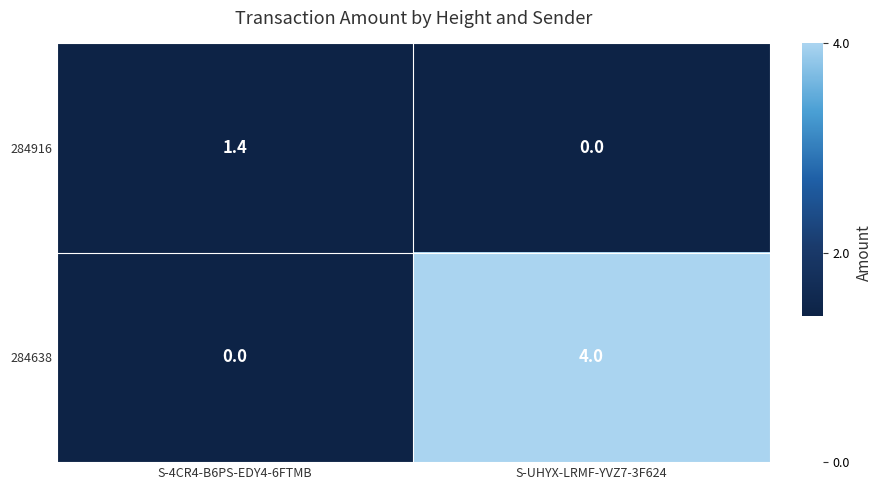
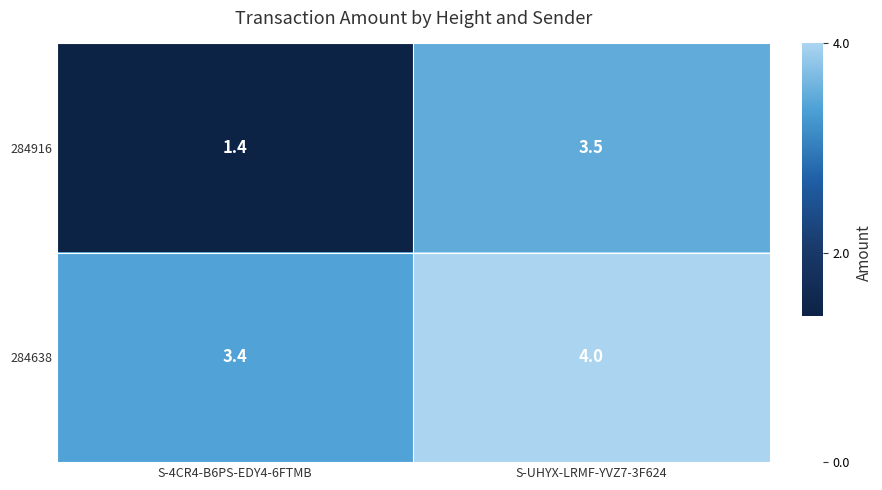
284916, S-UHYX-LRMF-YVZ7-3F624: 0.0 -> 3.5
284638, S-4CR4-B6PS-EDY4-6FTMB: 0.0 -> 3.4
